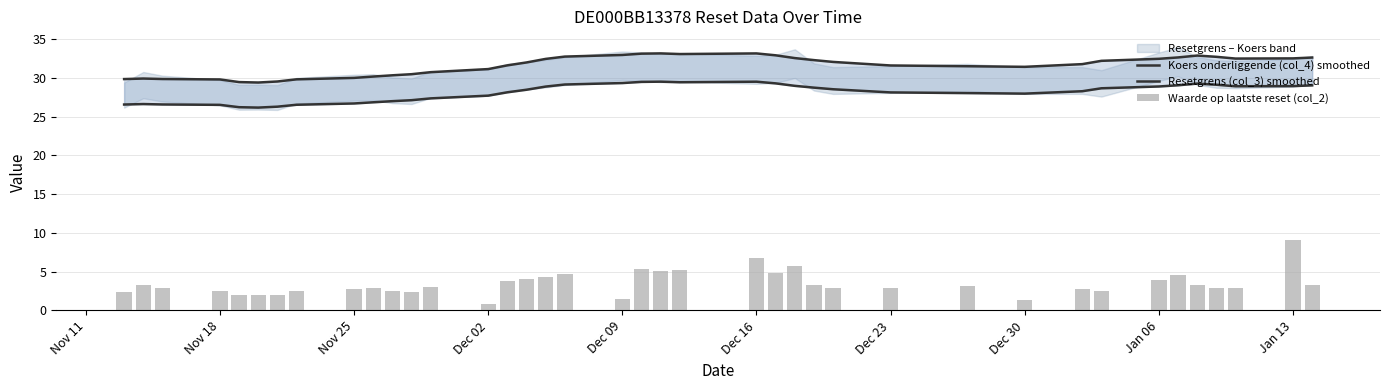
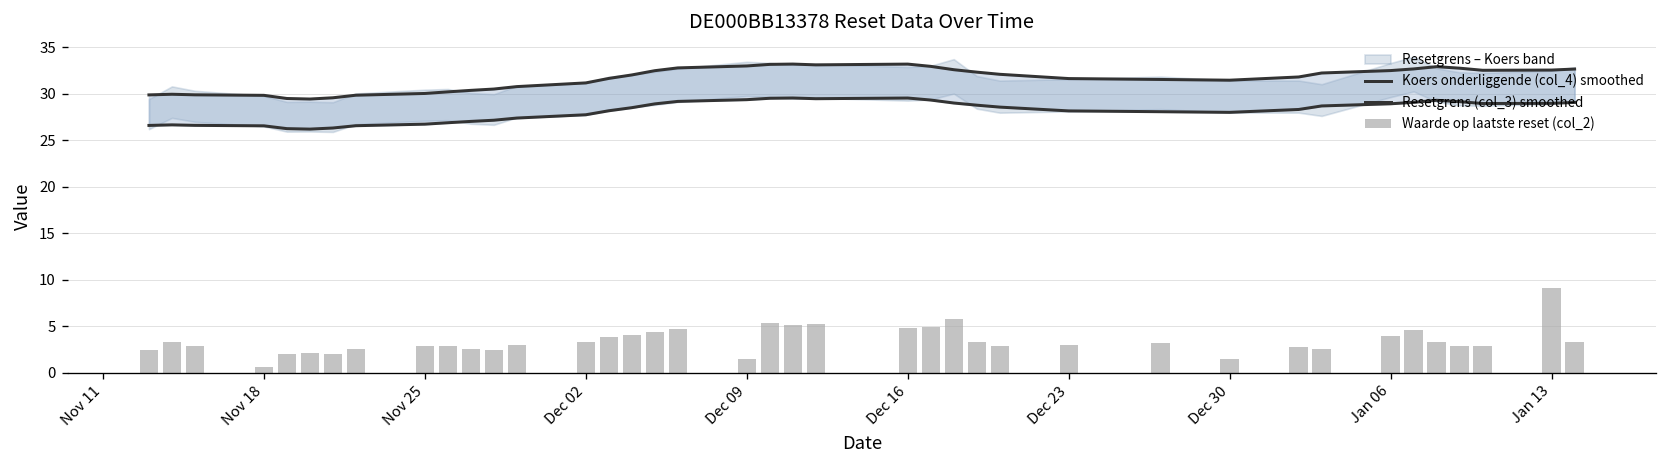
Waarde op laatste reset (col_2), Nov 18: 2 -> 1
Waarde op laatste reset (col_2), Dec 02: 1 -> 3
Waarde op laatste reset (col_2), Dec 16: 7 -> 5
